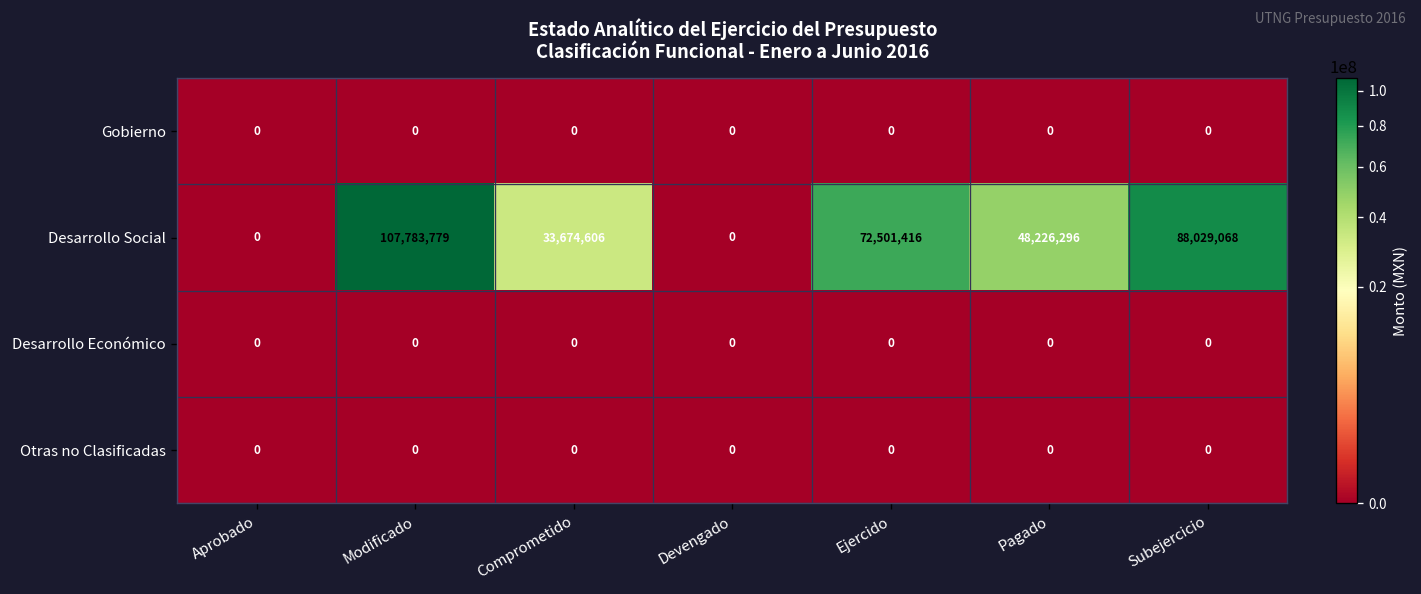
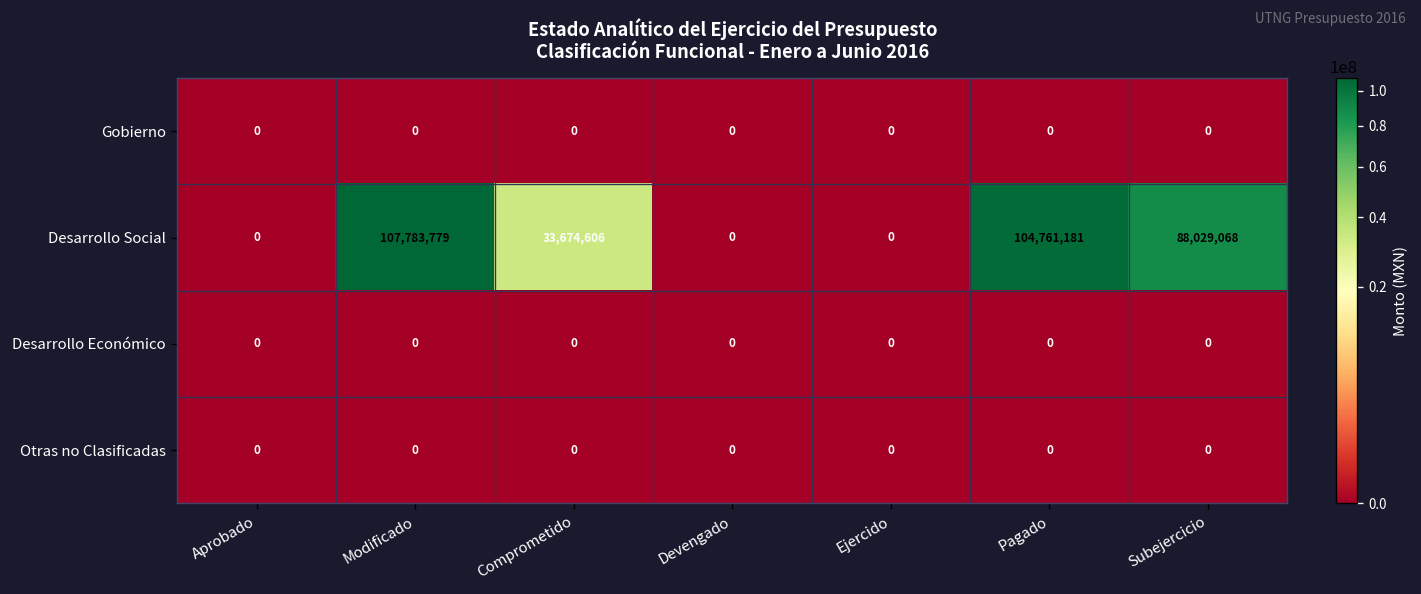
Desarrollo Social, Ejercido: 72,501,416 -> 0
Desarrollo Social, Pagado: 48,226,296 -> 104,761,181
